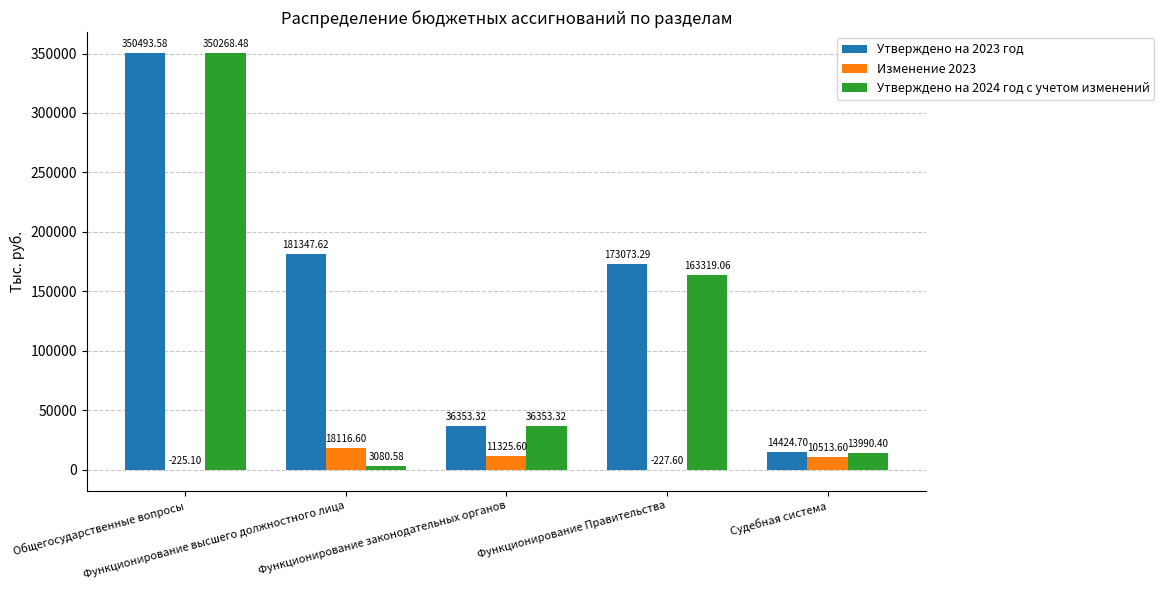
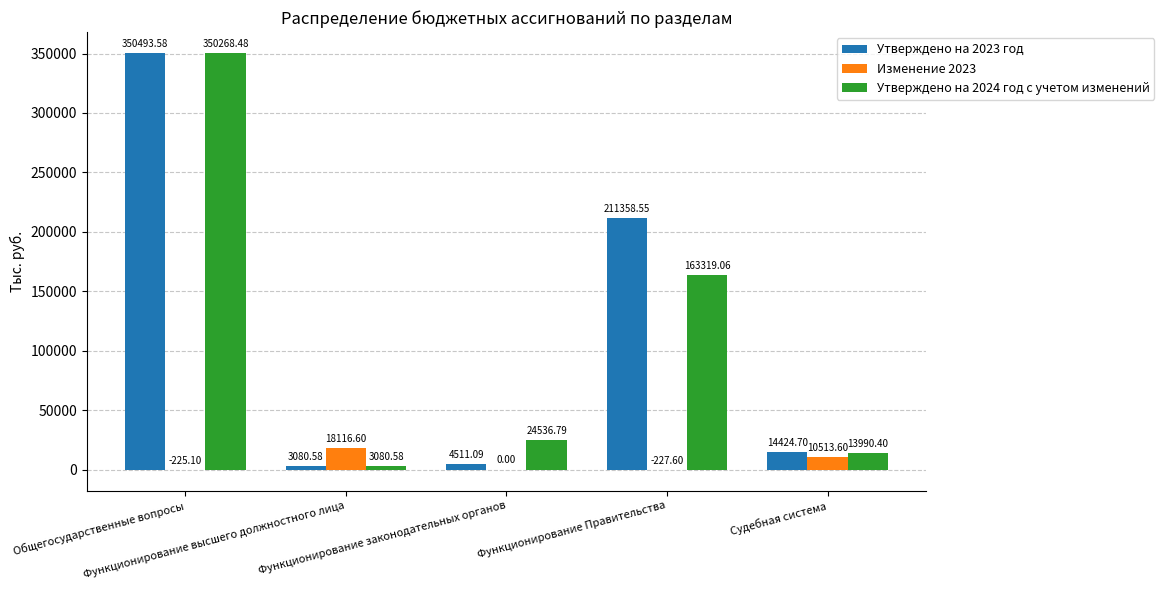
Утверждено на 2023 год, Функционирование высшего должностного лица: 181347.62 -> 3080.58
Утверждено на 2023 год, Функционирование законодательных органов: 36353.32 -> 4511.09
Изменение 2023, Функционирование законодательных органов: 11325.60 -> 0.00
Утверждено на 2024 год с учетом изменений, Функционирование законодательных органов: 36353.32 -> 24536.79
Утверждено на 2023 год, Функционирование Правительства: 173073.29 -> 211358.55
